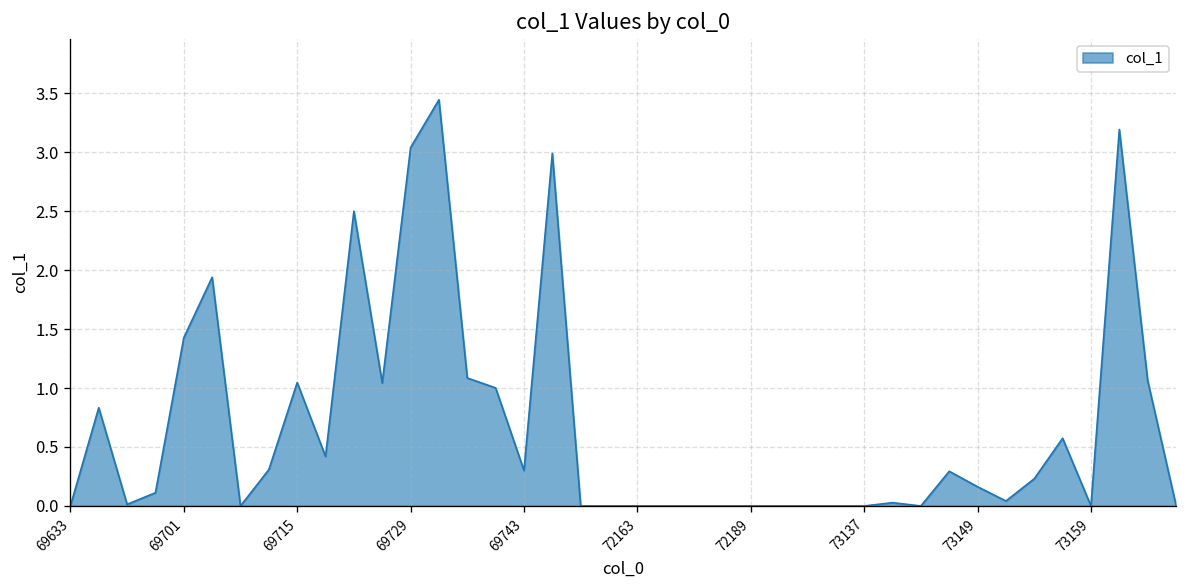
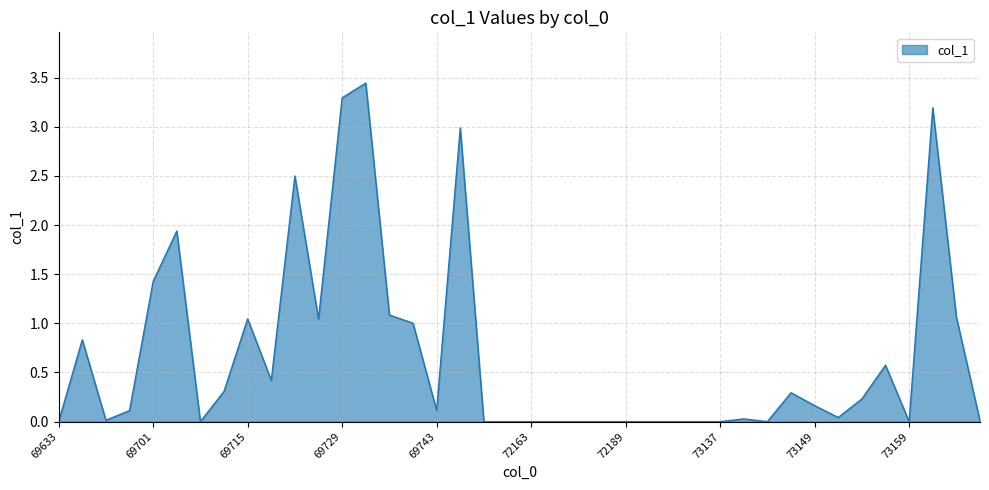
69729: 3.0 -> 3.3
69743: 0.3 -> 0.1
